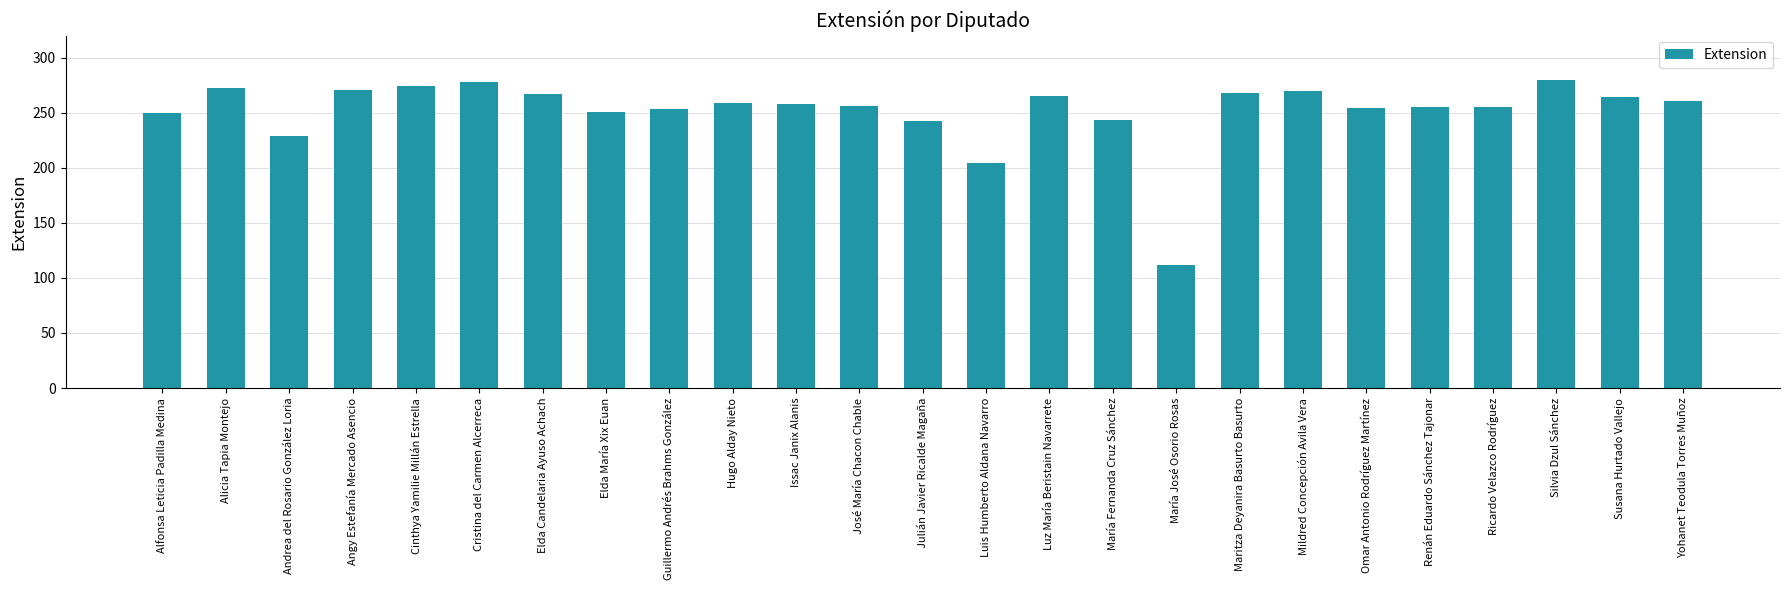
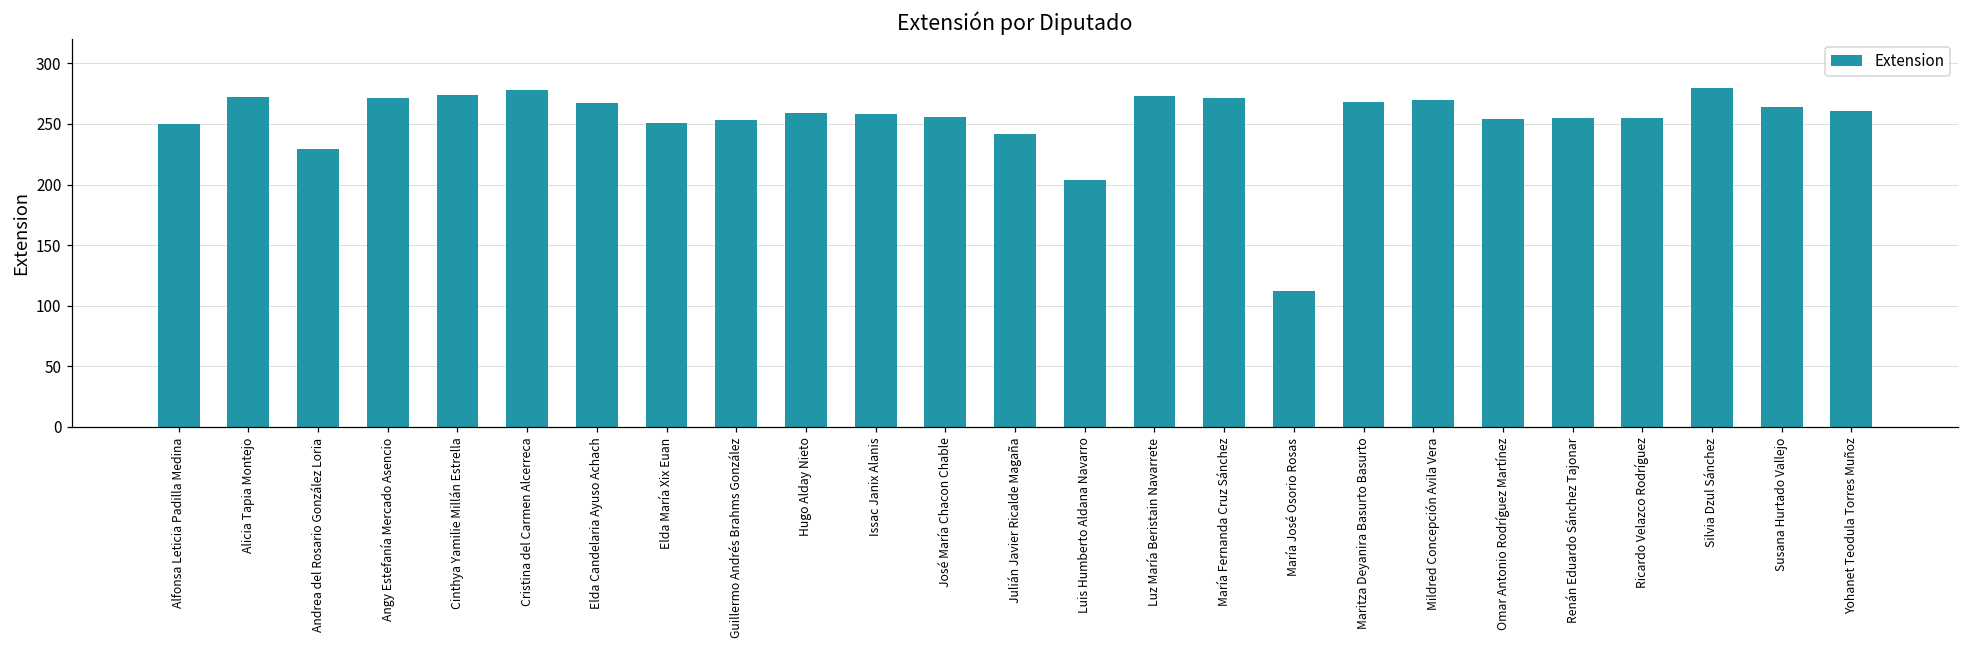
Luz María Beristain Navarrete: 265 -> 273
María Fernanda Cruz Sánchez: 243 -> 271
